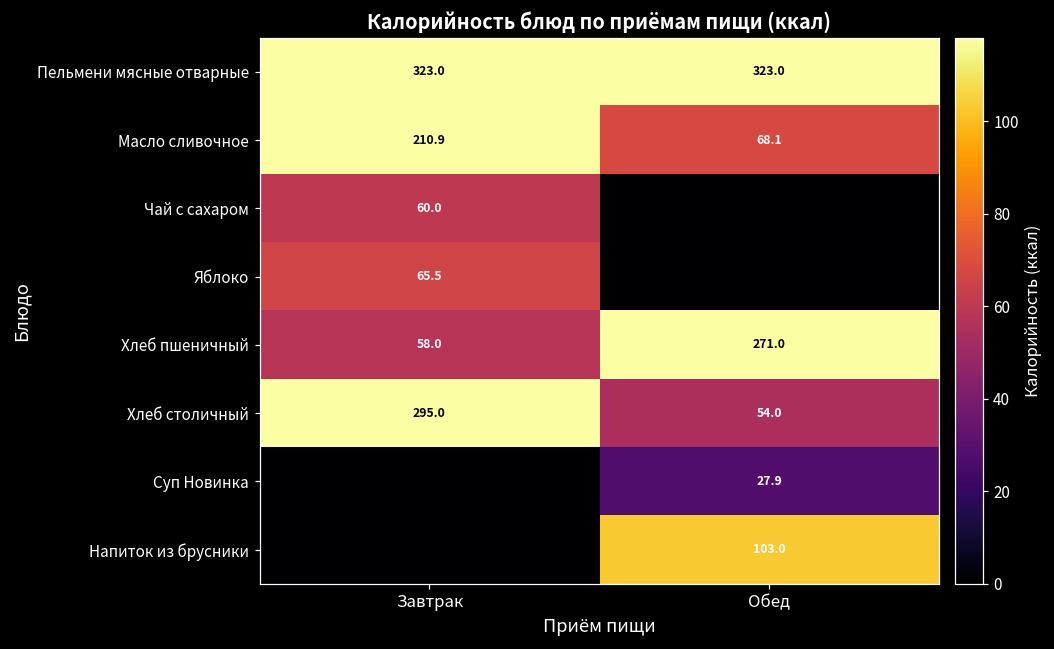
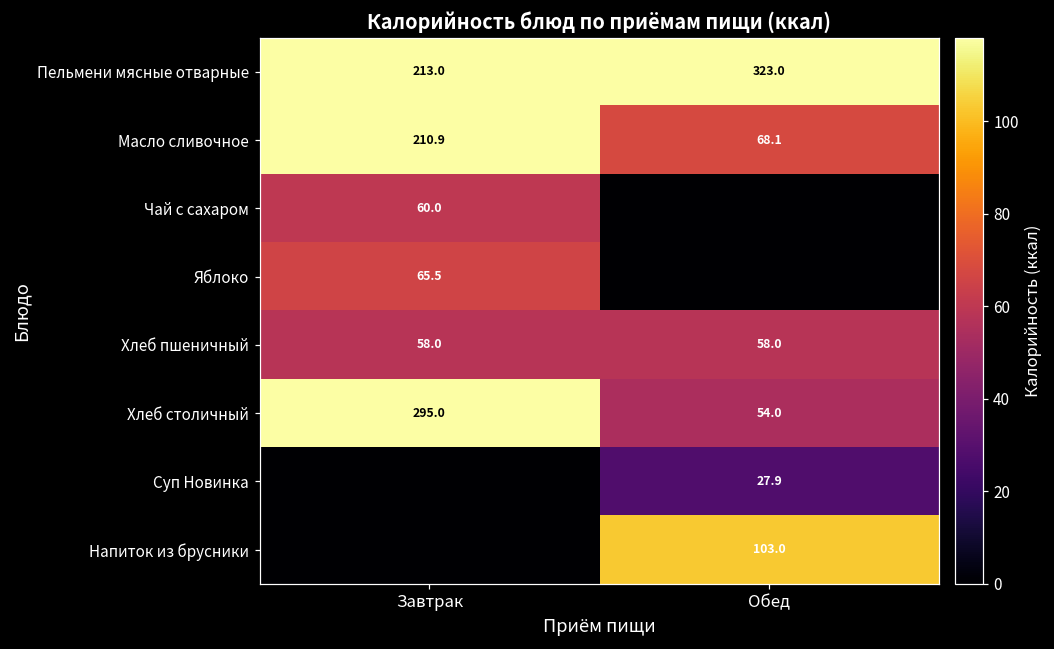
Пельмени мясные отварные, Завтрак: 323.0 -> 213.0
Хлеб пшеничный, Обед: 271.0 -> 58.0
